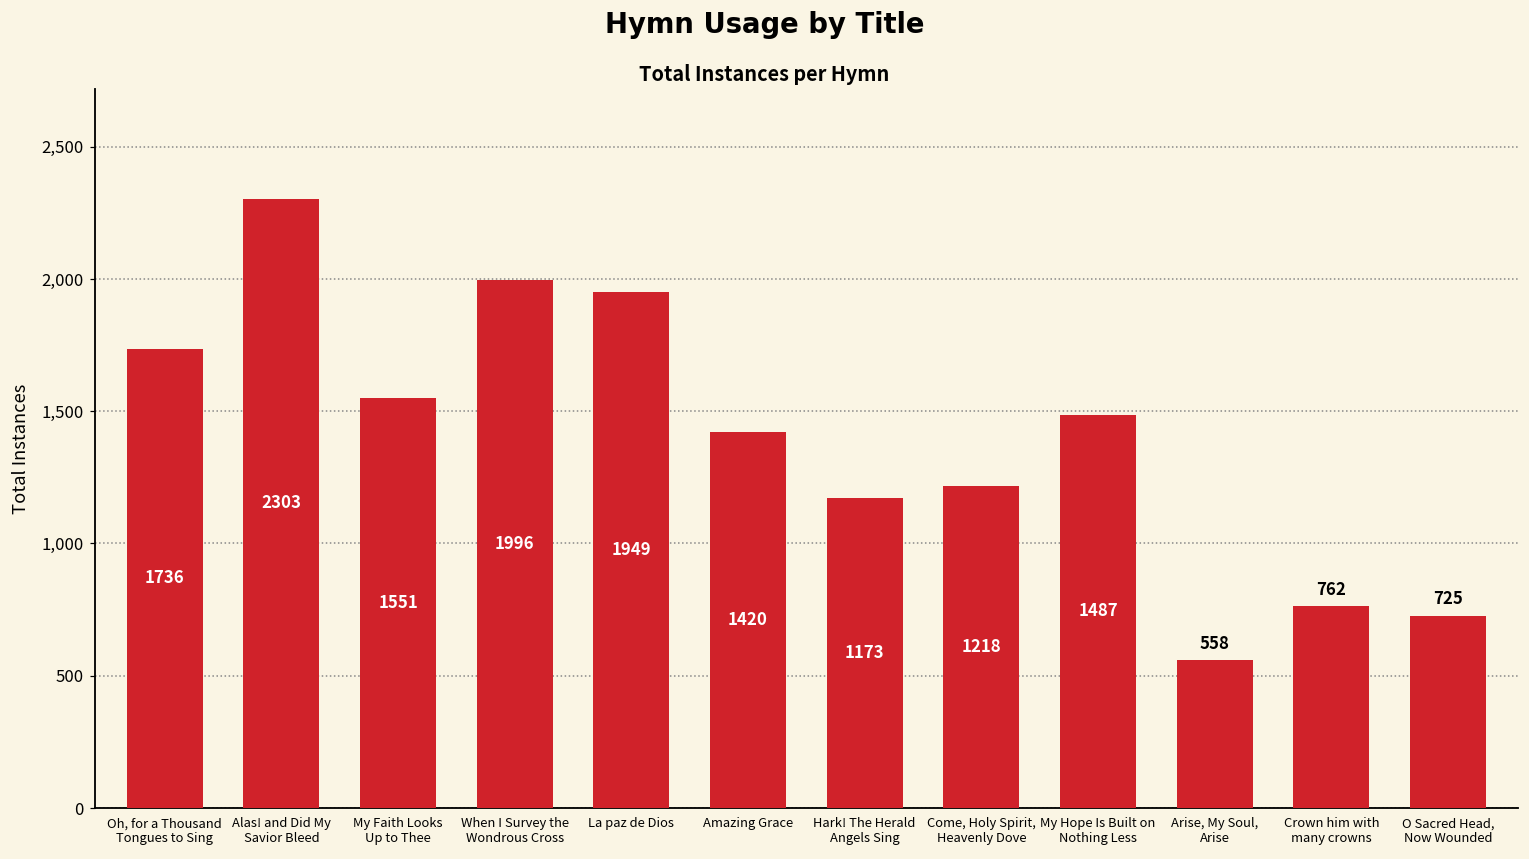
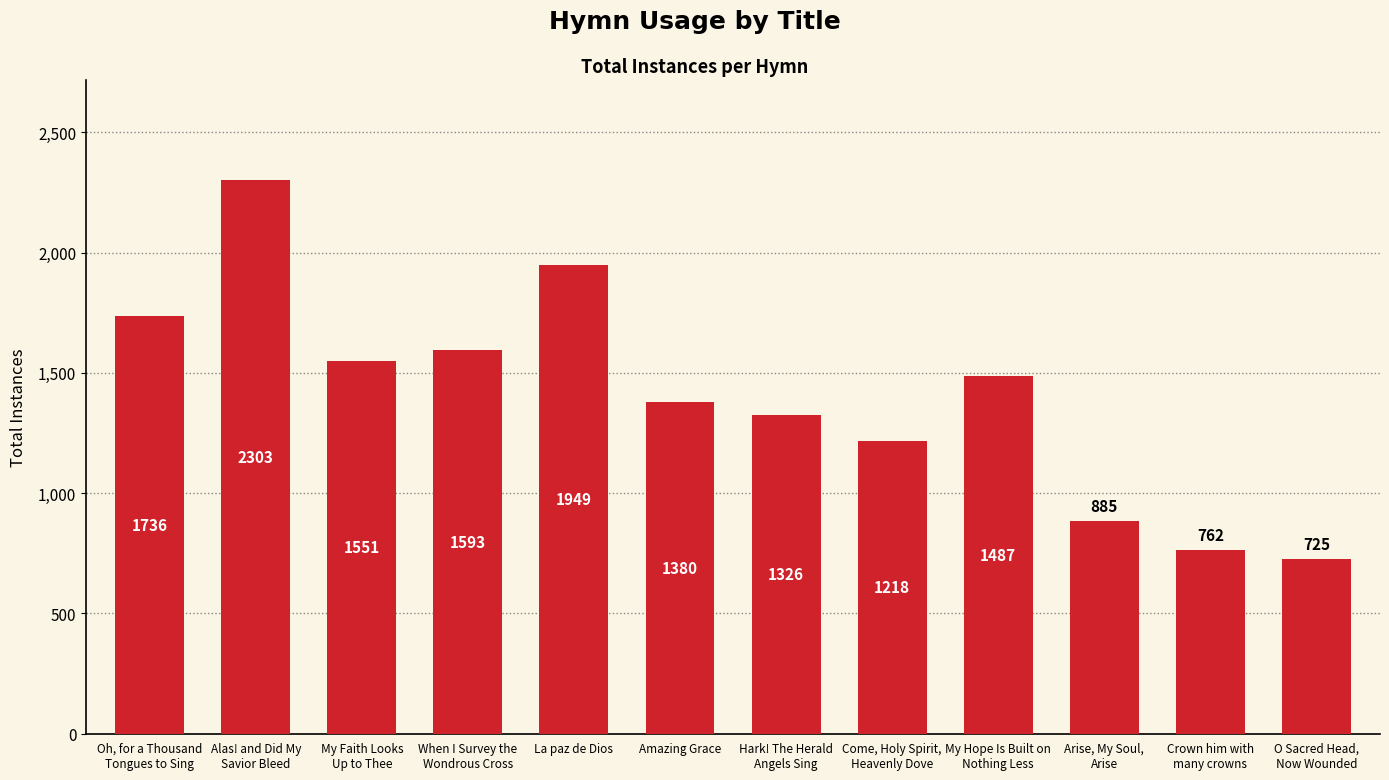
When I Survey the Wondrous Cross: 1996 -> 1593
Amazing Grace: 1420 -> 1380
Hark! The Herald Angels Sing: 1173 -> 1326
Arise, My Soul, Arise: 558 -> 885
